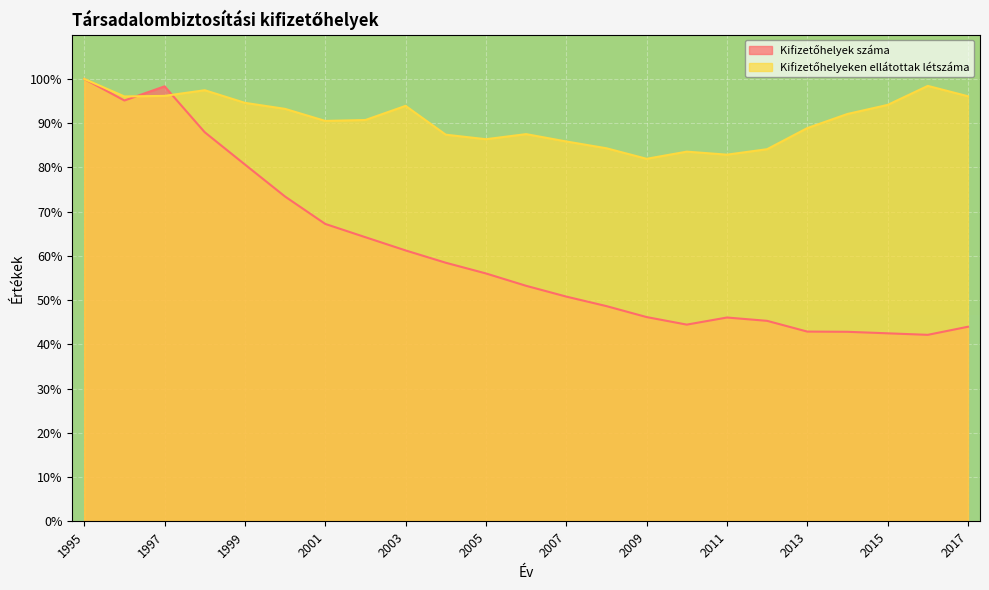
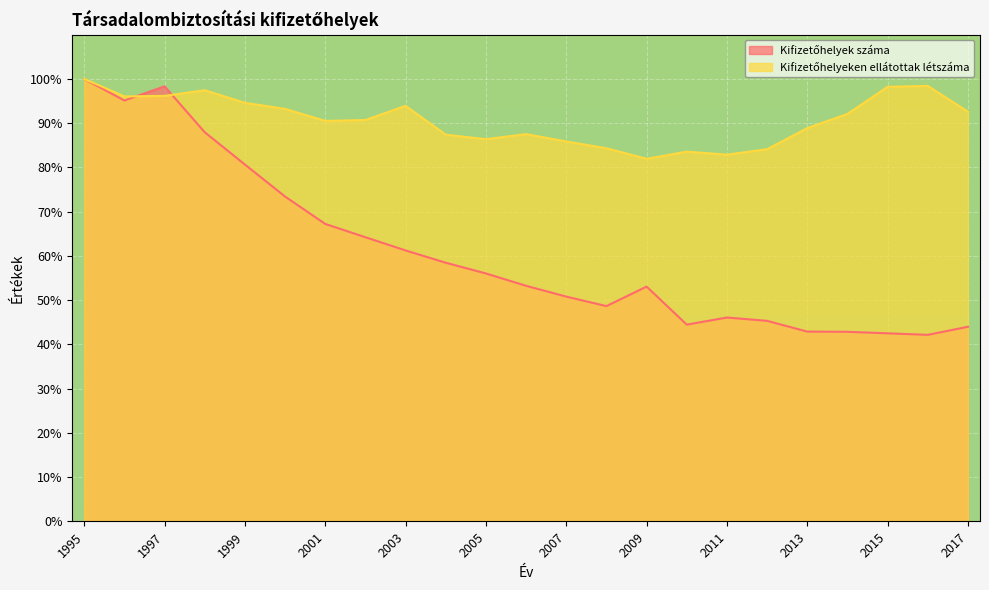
Kifizetőhelyek száma, 2009: 46% -> 53%
Kifizetőhelyeken ellátottak létszáma, 2015: 94% -> 98%
Kifizetőhelyeken ellátottak létszáma, 2017: 96% -> 93%
